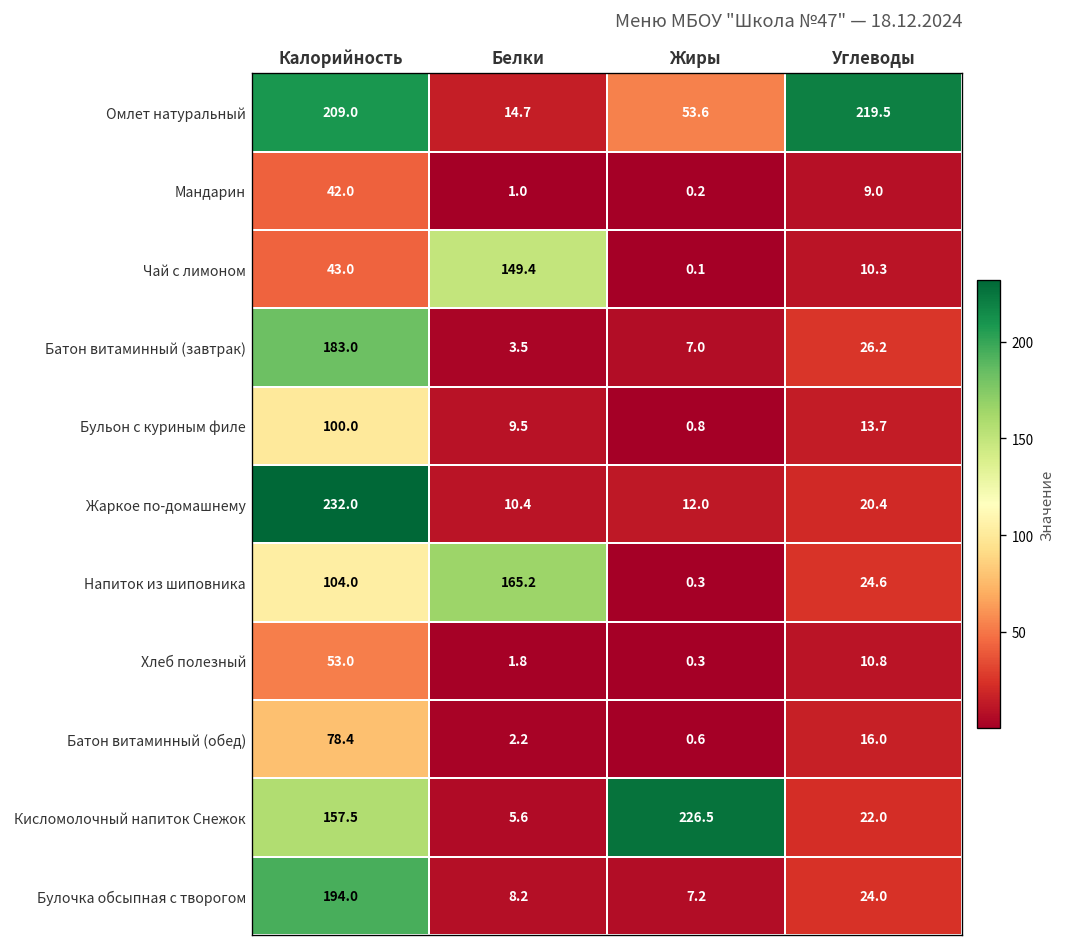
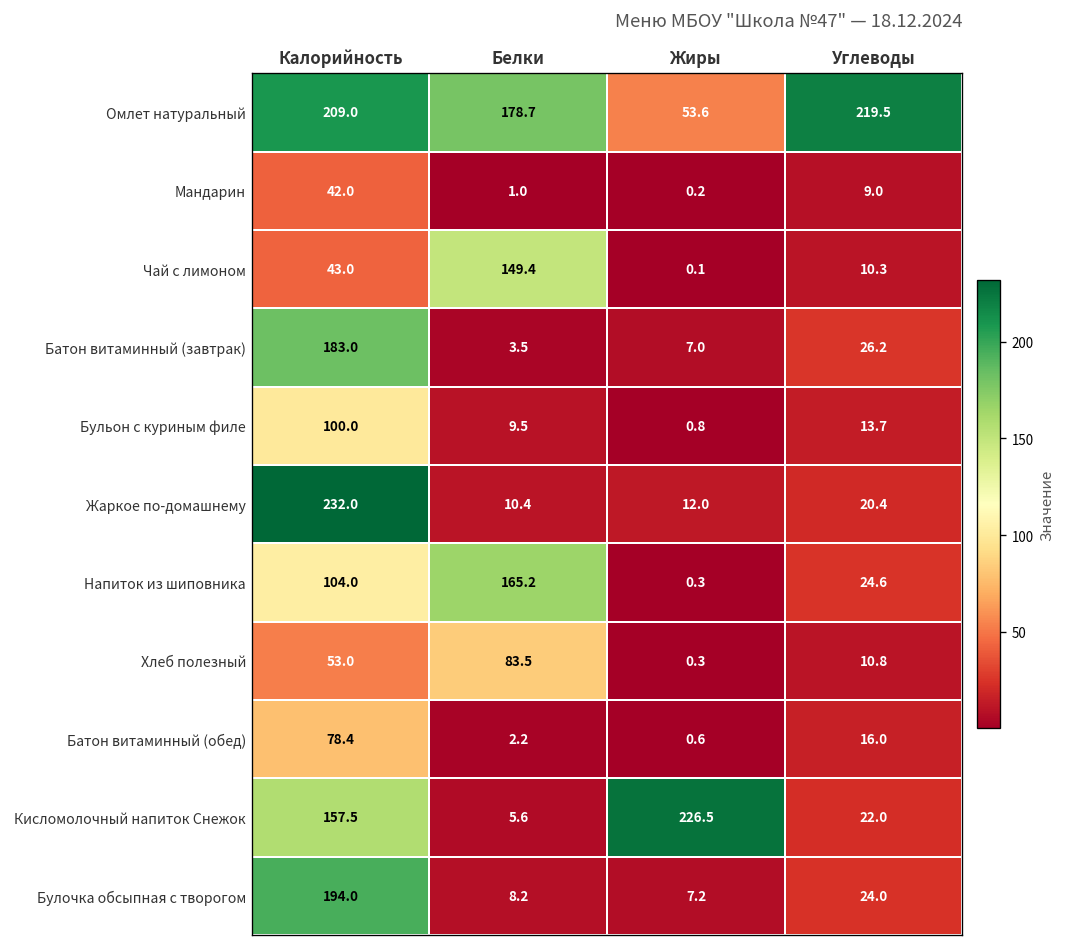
Омлет натуральный, Белки: 14.7 -> 178.7
Хлеб полезный, Белки: 1.8 -> 83.5
